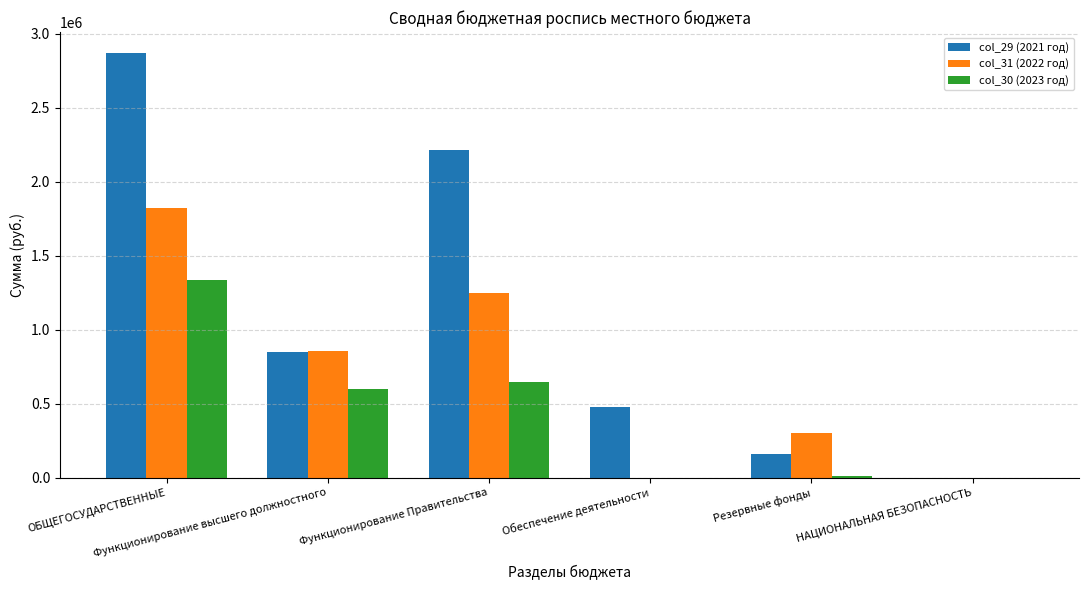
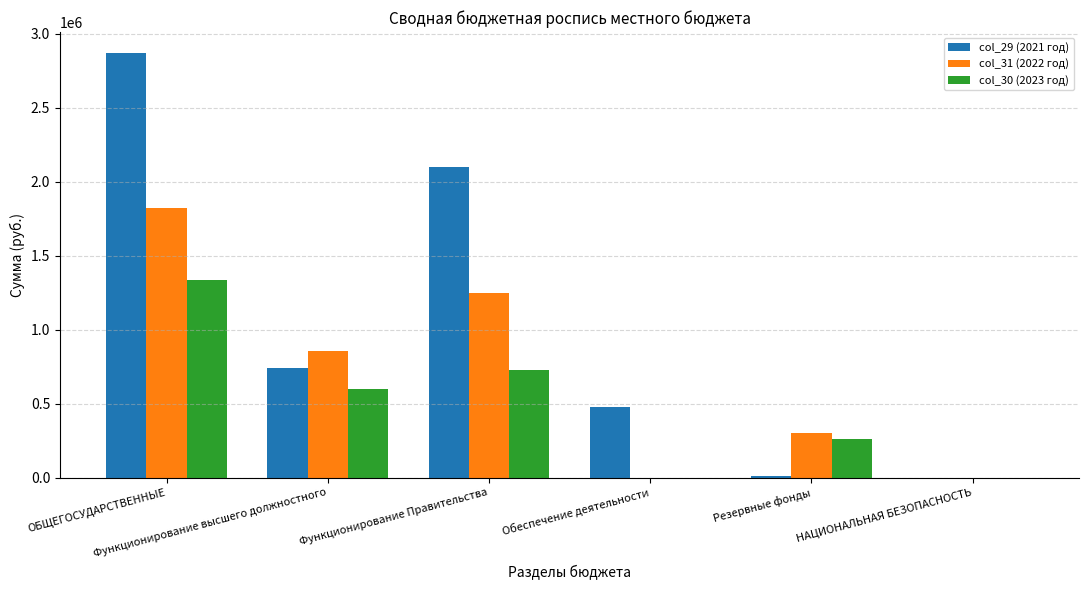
col_29 (2021 год), Функционирование высшего должностного: 850000 -> 740000
col_29 (2021 год), Функционирование Правительства: 2220000 -> 2100000
col_30 (2023 год), Функционирование Правительства: 650000 -> 730000
col_29 (2021 год), Резервные фонды: 160000 -> 10000
col_30 (2023 год), Резервные фонды: 10000 -> 260000
